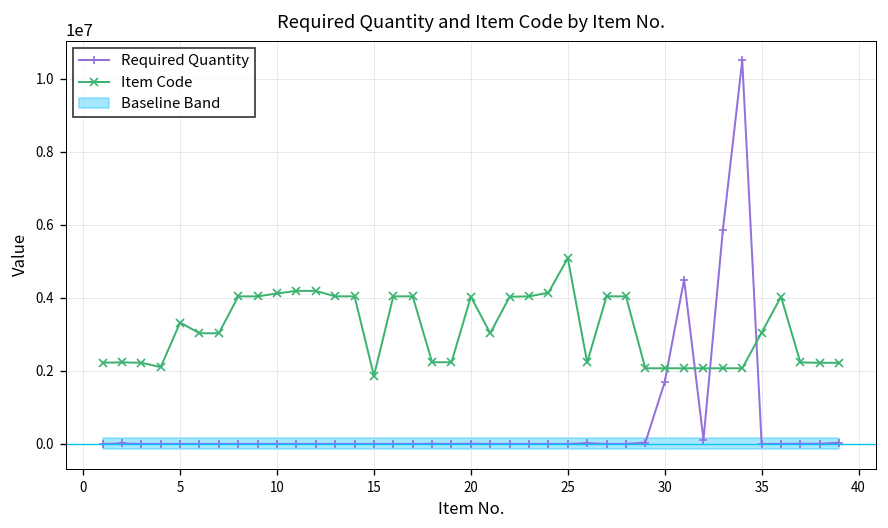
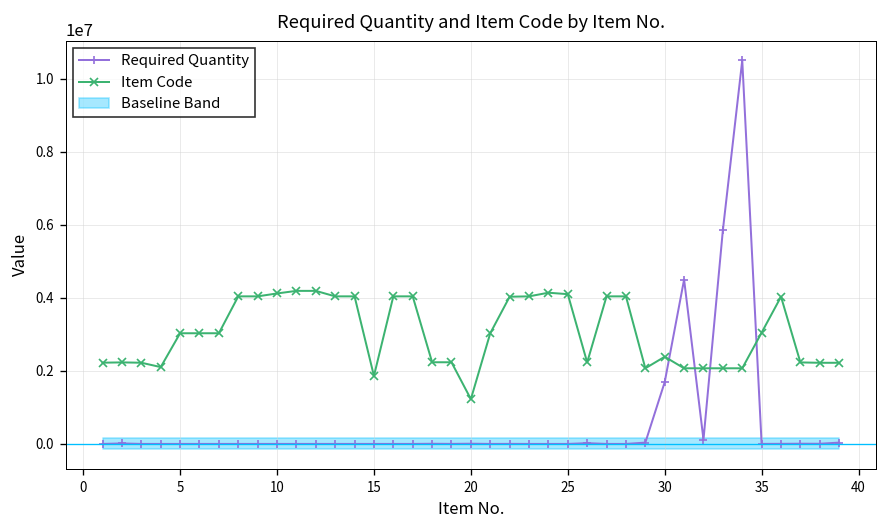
Item Code, 5: 3300000 -> 3000000
Item Code, 20: 4000000 -> 1200000
Item Code, 25: 5100000 -> 4100000
Item Code, 30: 2100000 -> 2400000
